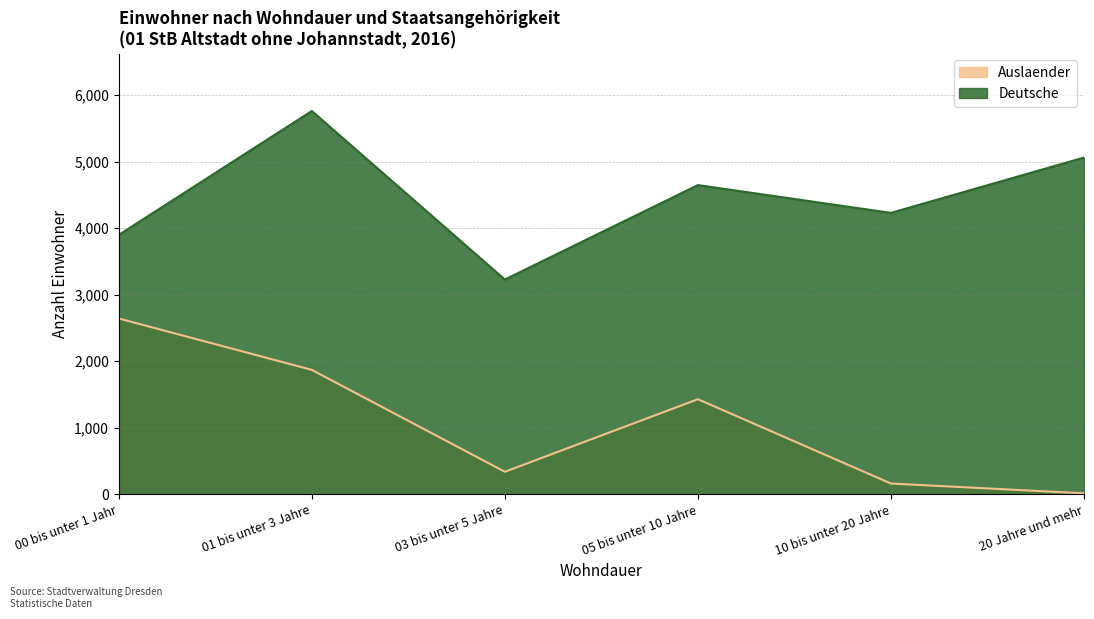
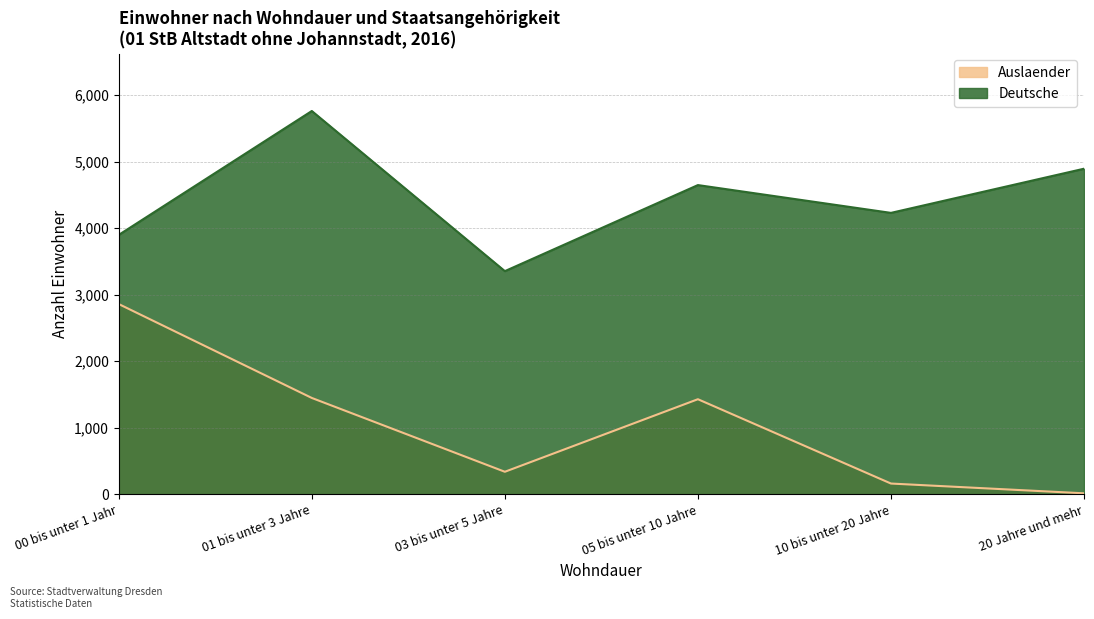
Auslaender, 00 bis unter 1 Jahr: 2,600 -> 2,900
Auslaender, 01 bis unter 3 Jahre: 1,900 -> 1,400
Deutsche, 03 bis unter 5 Jahre: 3,200 -> 3,400
Deutsche, 20 Jahre und mehr: 5,100 -> 4,900
